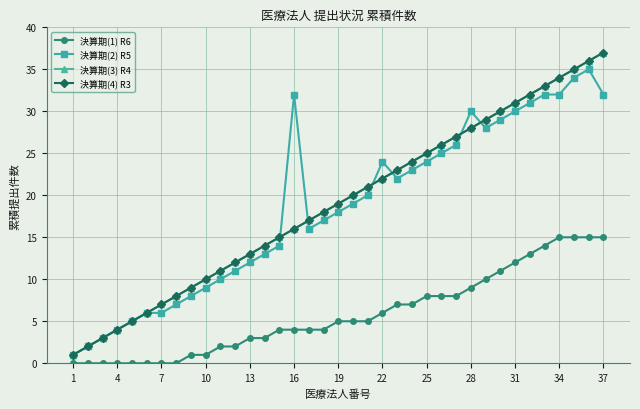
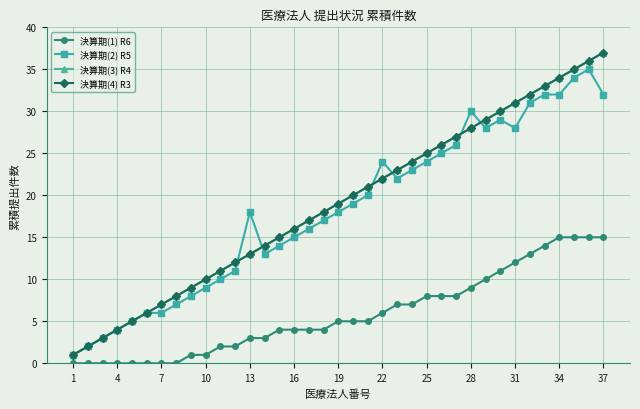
決算期(2) R5, 13: 12 -> 18
決算期(2) R5, 16: 32 -> 15
決算期(2) R5, 31: 30 -> 28
